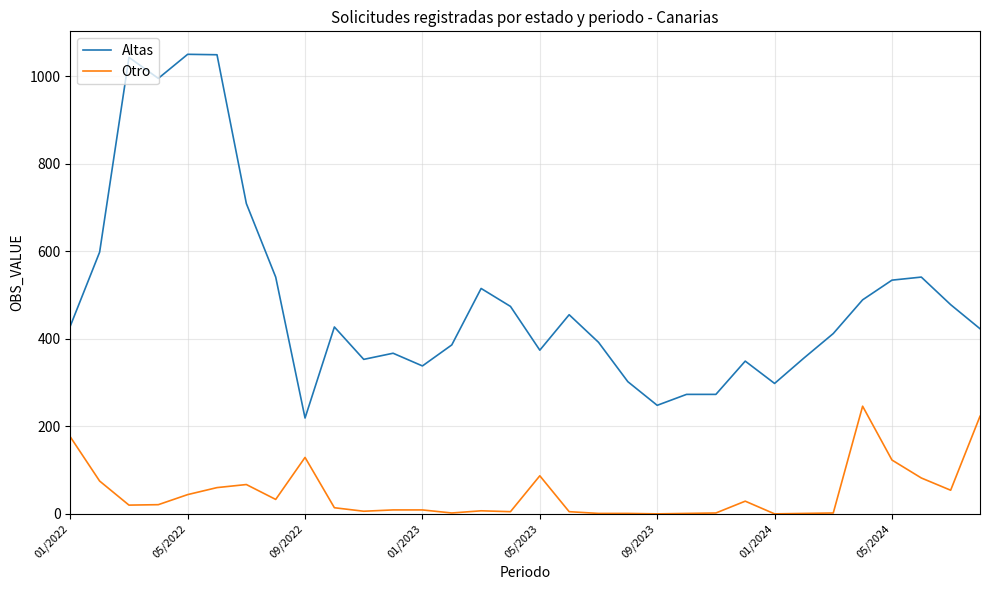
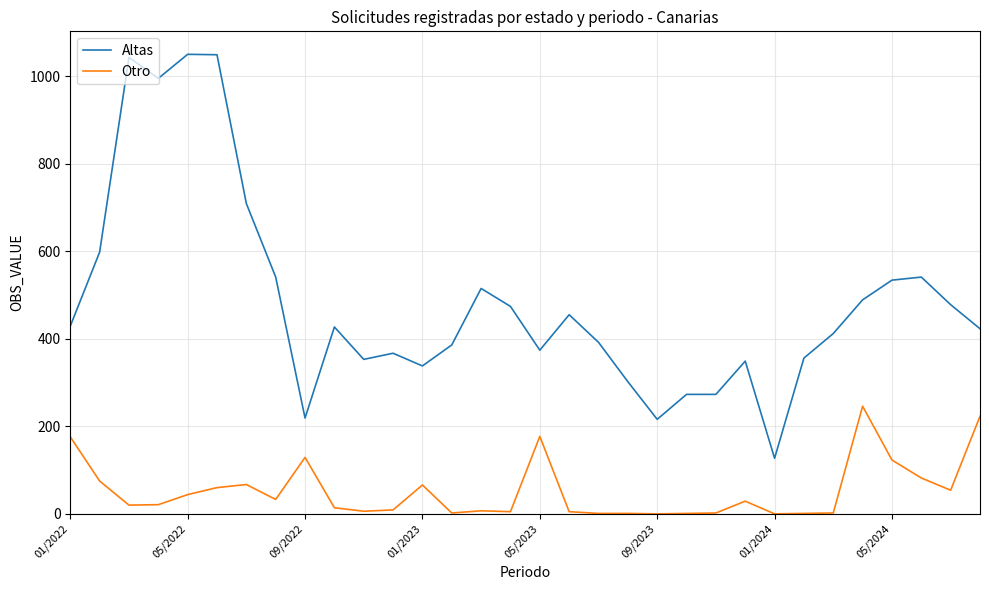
Otro, 01/2023: 10 -> 70
Otro, 05/2023: 90 -> 180
Altas, 09/2023: 250 -> 220
Altas, 01/2024: 300 -> 130
